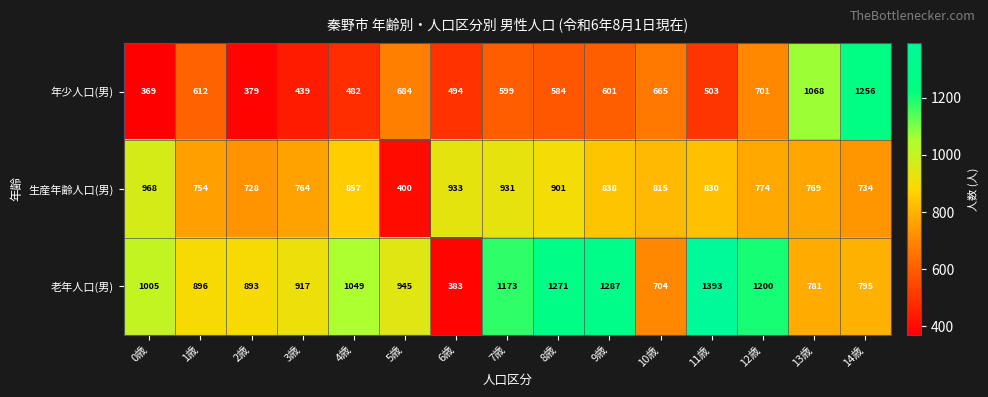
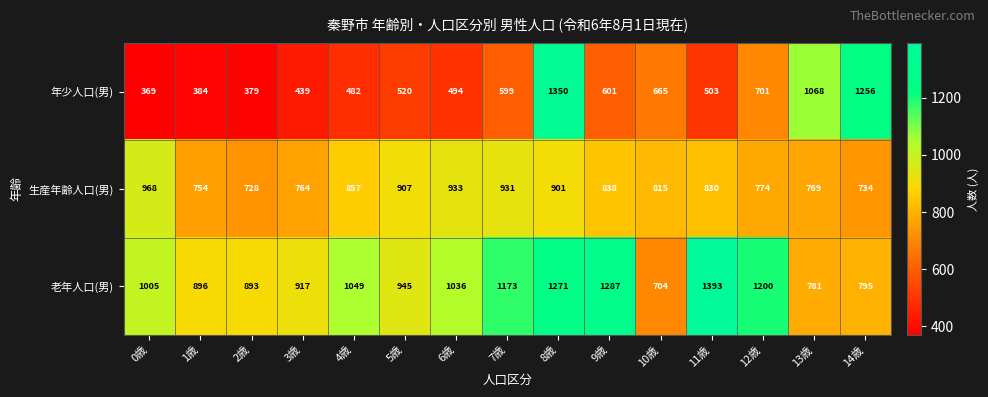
年少人口(男), 1歳: 612 -> 384
年少人口(男), 5歳: 684 -> 520
年少人口(男), 8歳: 584 -> 1350
生産年齢人口(男), 5歳: 400 -> 907
老年人口(男), 6歳: 383 -> 1036
